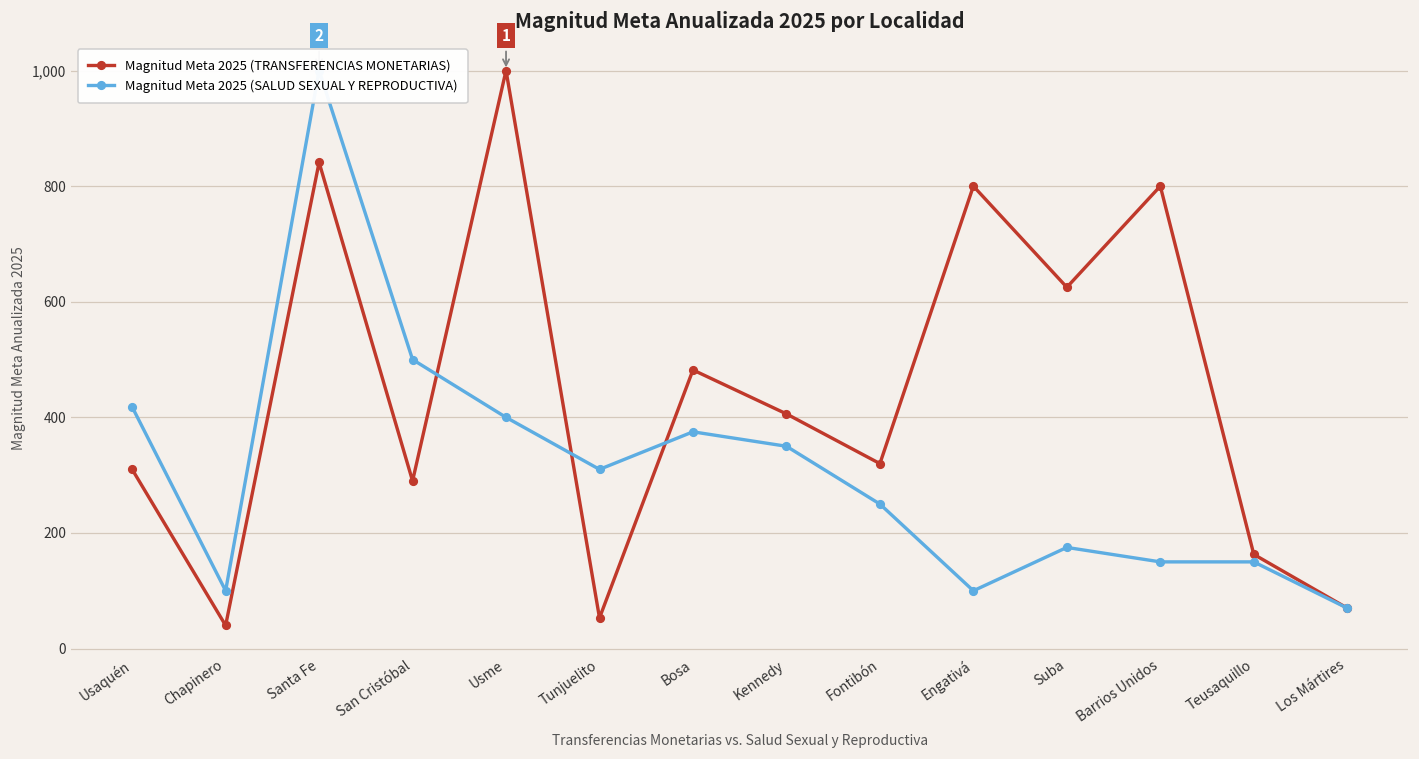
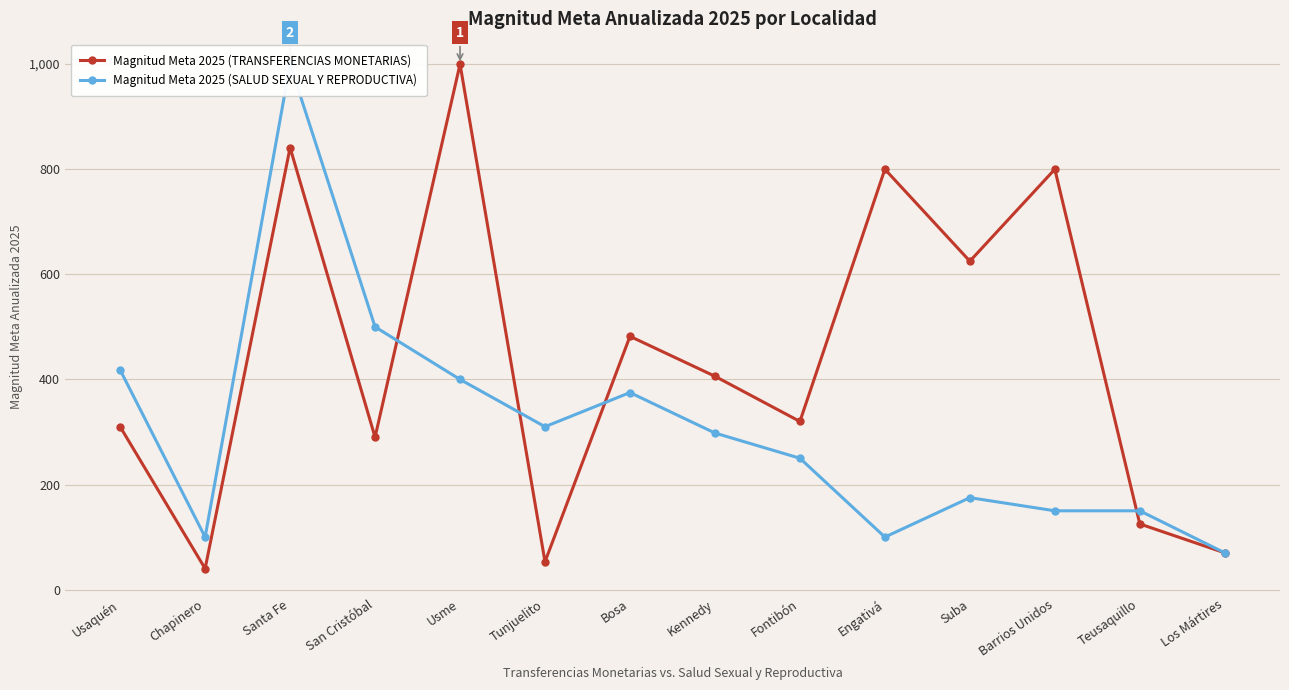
Magnitud Meta 2025 (SALUD SEXUAL Y REPRODUCTIVA), Kennedy: 350 -> 300
Magnitud Meta 2025 (TRANSFERENCIAS MONETARIAS), Teusaquillo: 160 -> 130
